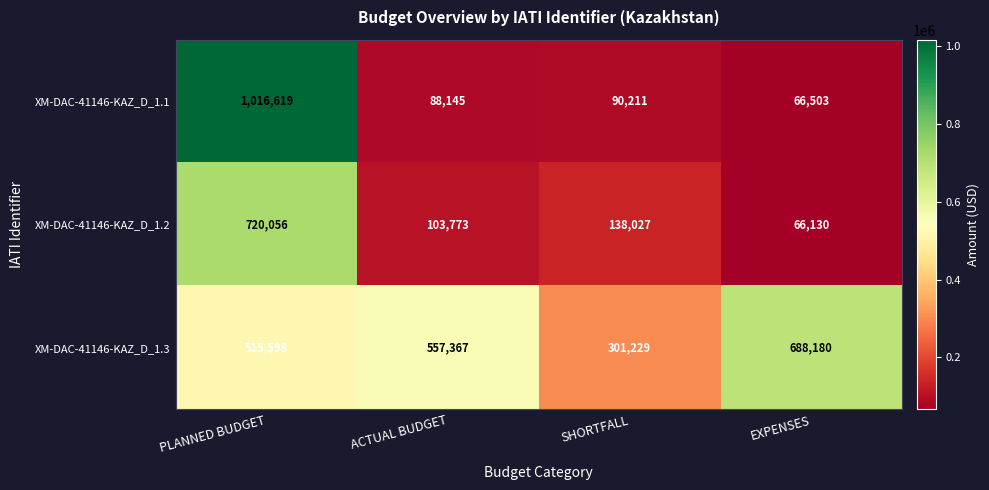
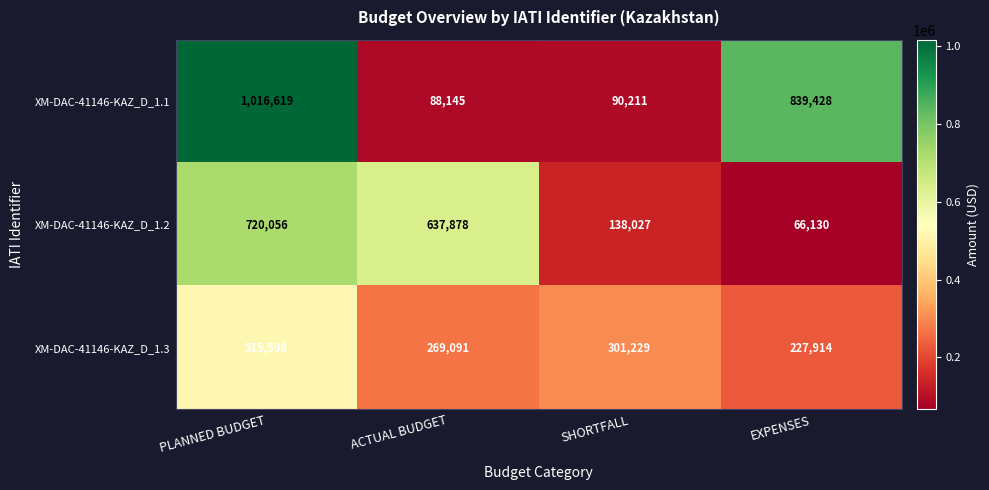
XM-DAC-41146-KAZ_D_1.1, EXPENSES: 66,503 -> 839,428
XM-DAC-41146-KAZ_D_1.2, ACTUAL BUDGET: 103,773 -> 637,878
XM-DAC-41146-KAZ_D_1.3, ACTUAL BUDGET: 557,367 -> 269,091
XM-DAC-41146-KAZ_D_1.3, EXPENSES: 688,180 -> 227,914
